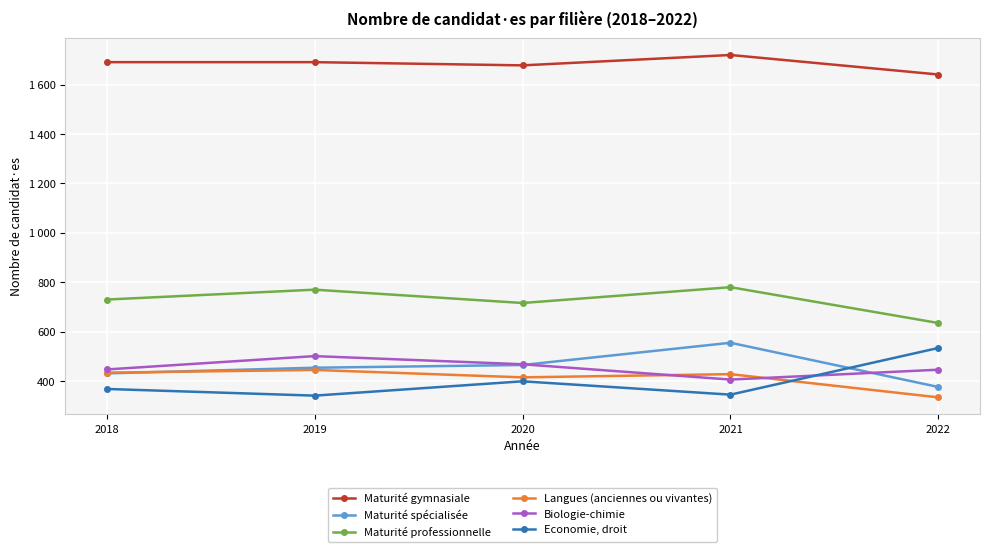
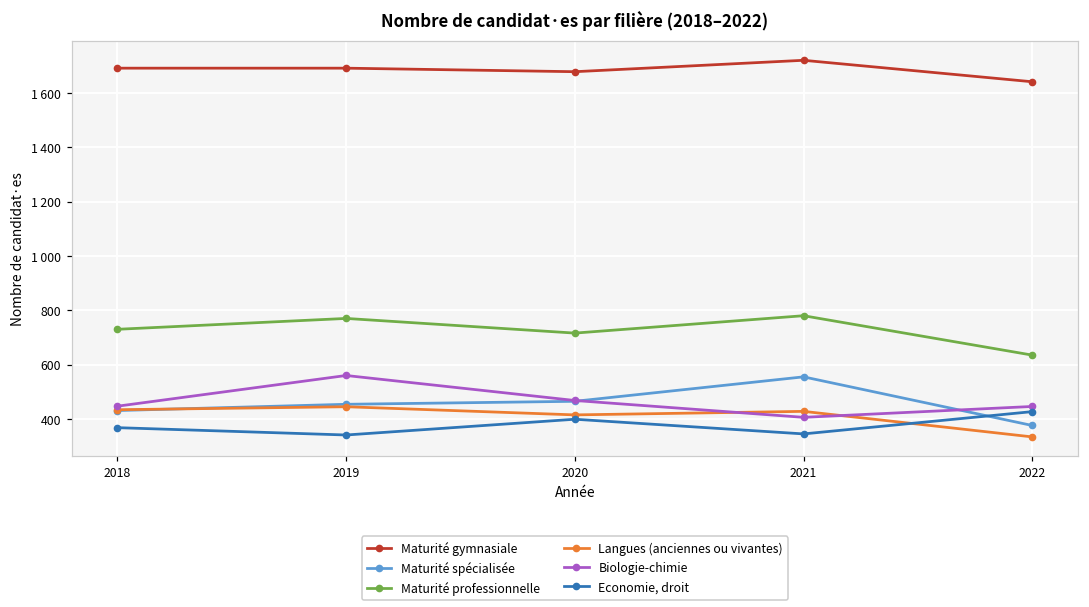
Biologie-chimie, 2019: 500 -> 560
Economie, droit, 2022: 530 -> 430
